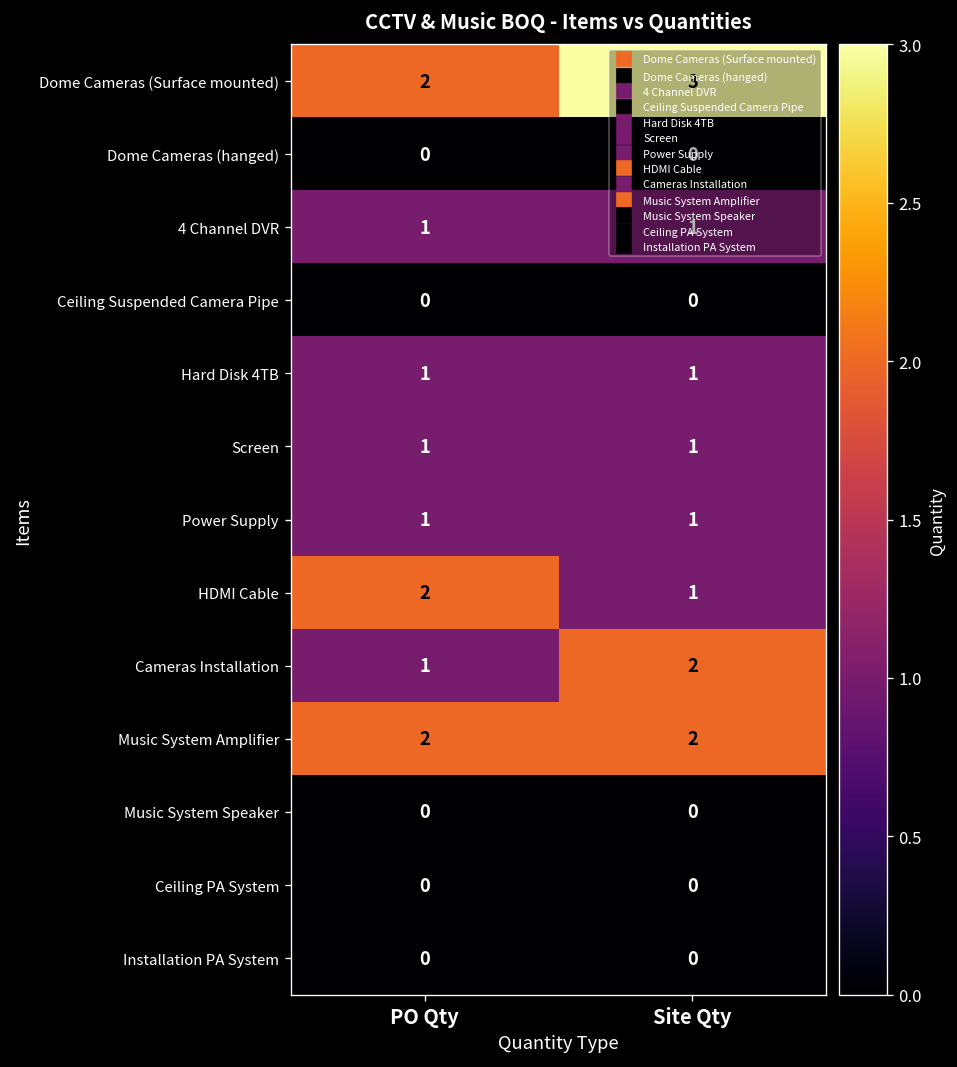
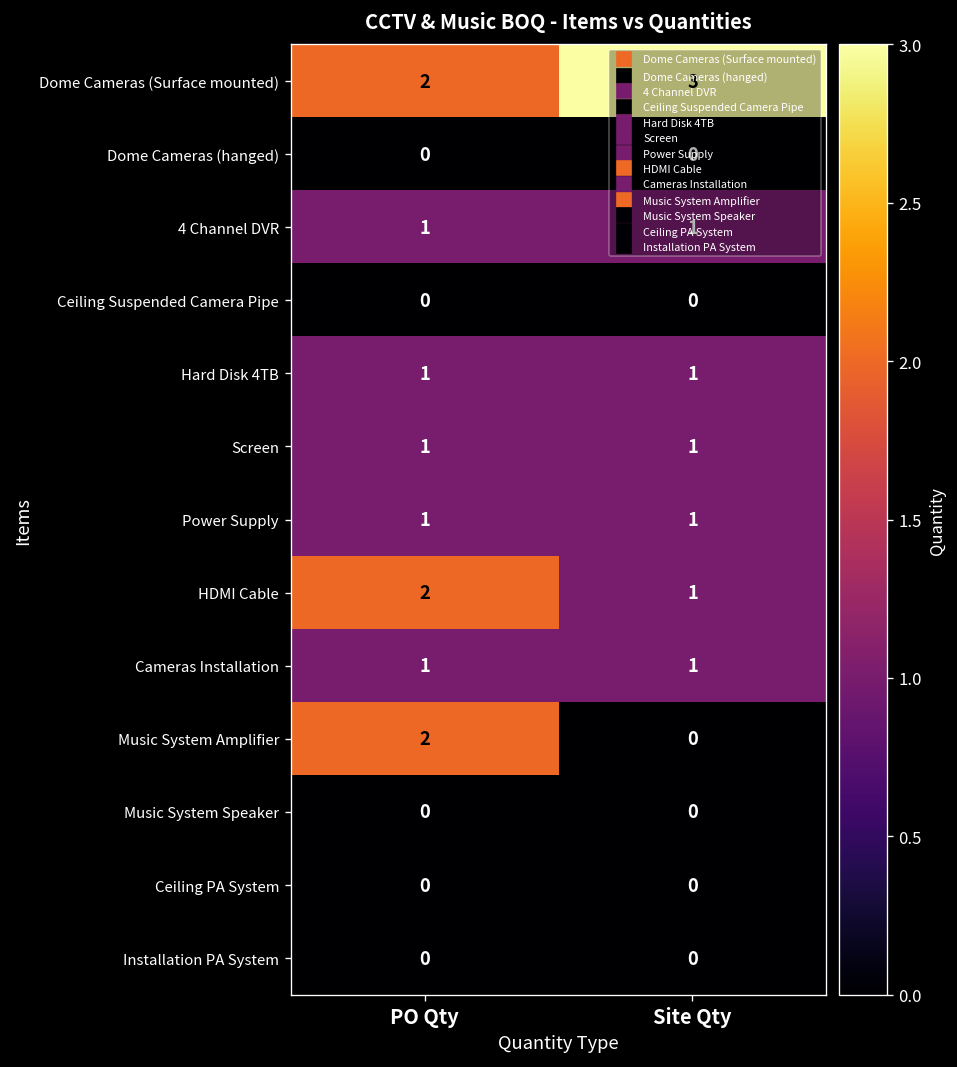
Cameras Installation, Site Qty: 2 -> 1
Music System Amplifier, Site Qty: 2 -> 0
